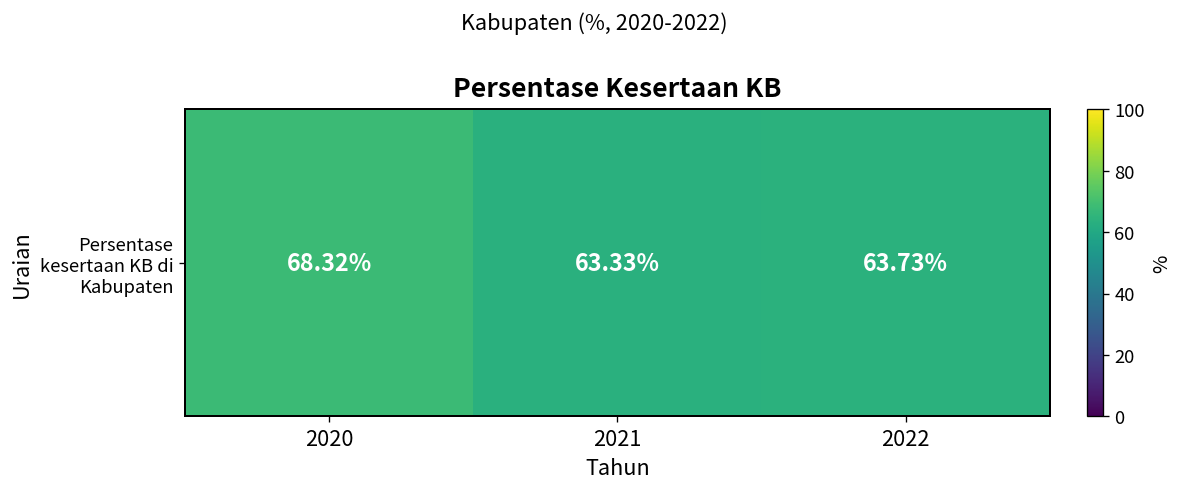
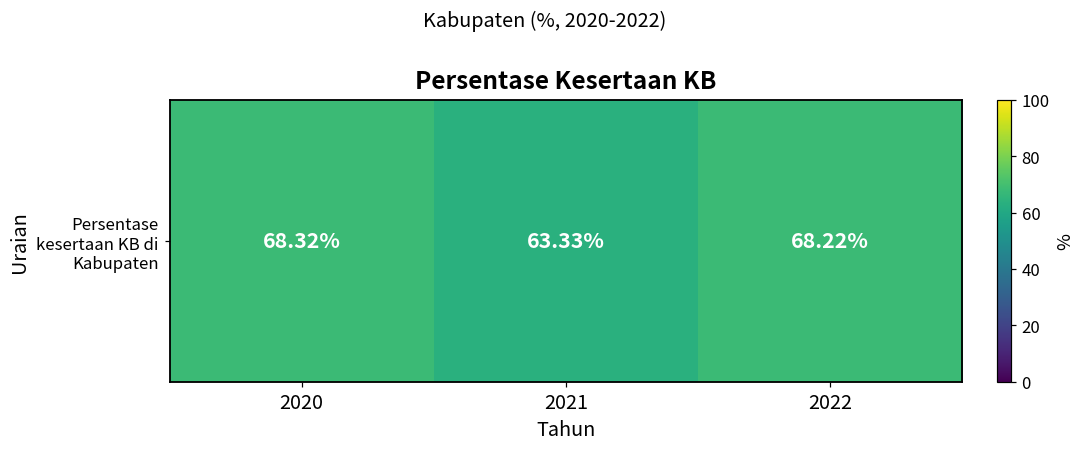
Persentase kesertaan KB di Kabupaten, 2022: 63.73% -> 68.22%
